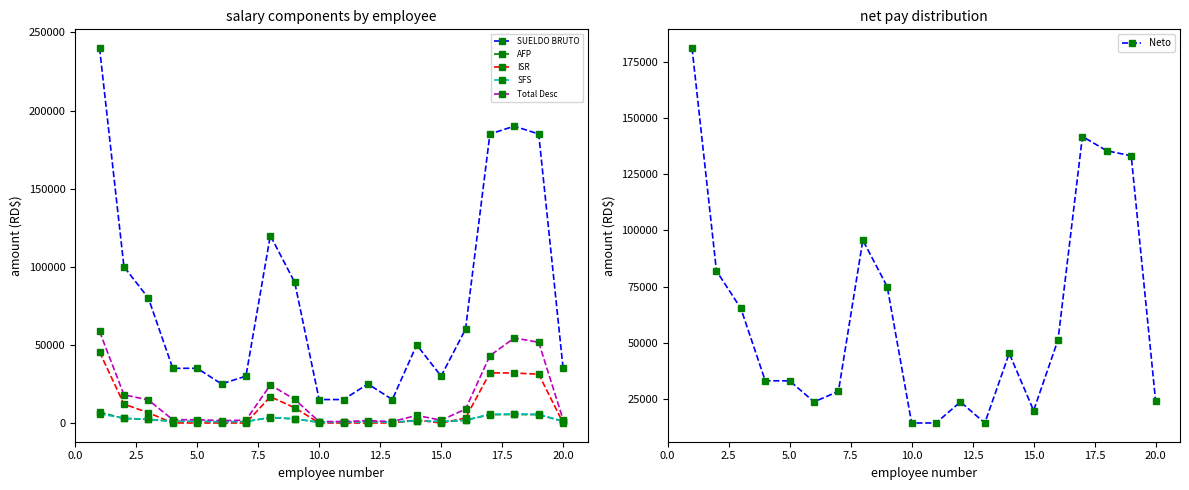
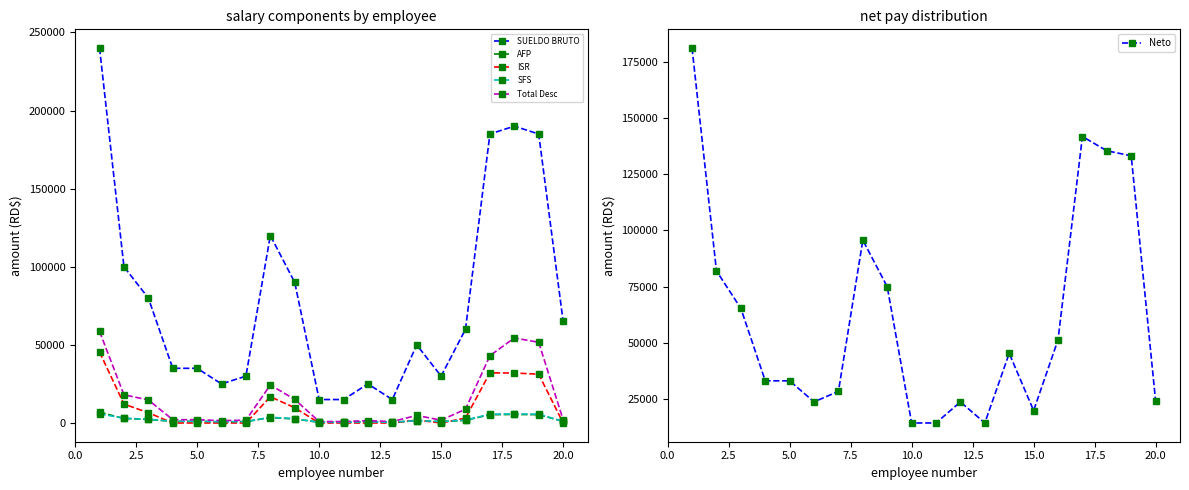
salary components by employee, SUELDO BRUTO, 20.0: 35000 -> 65000
